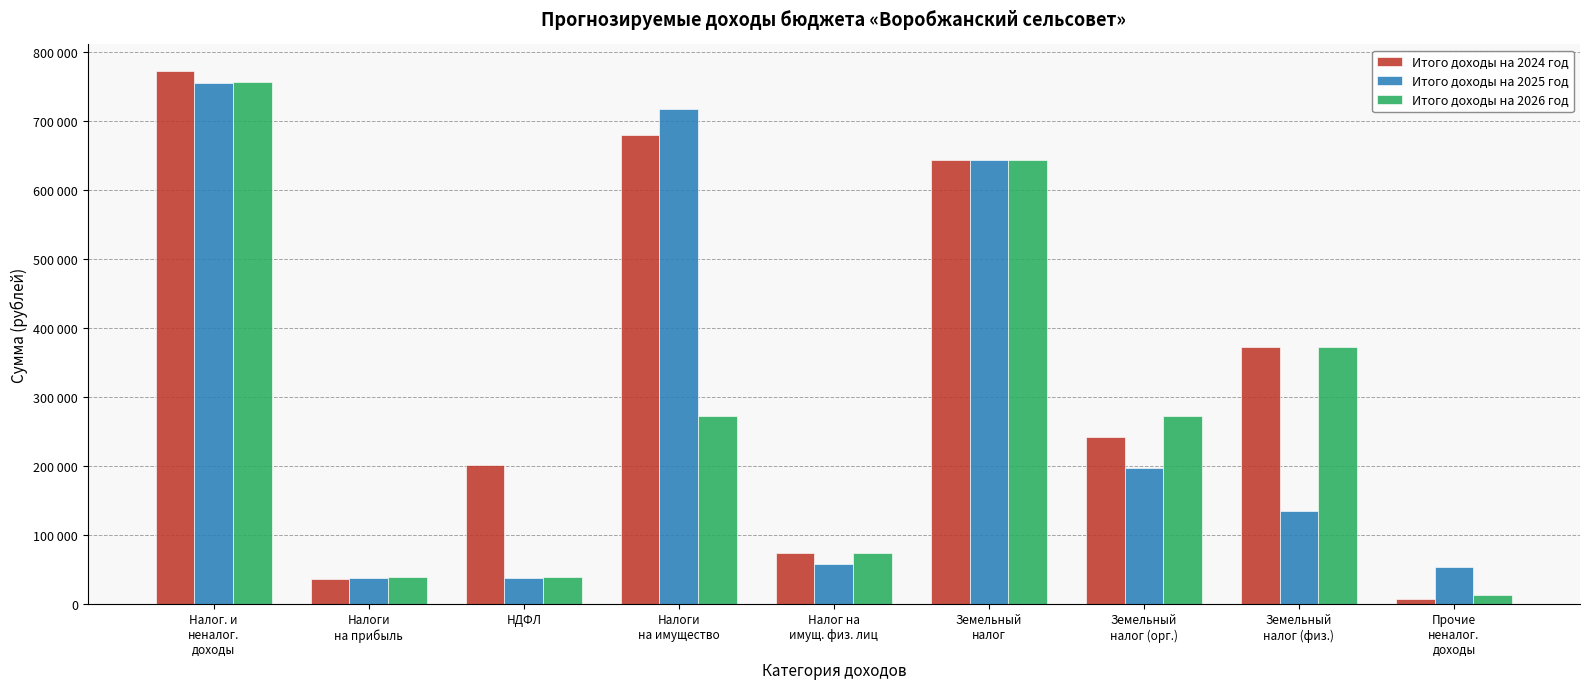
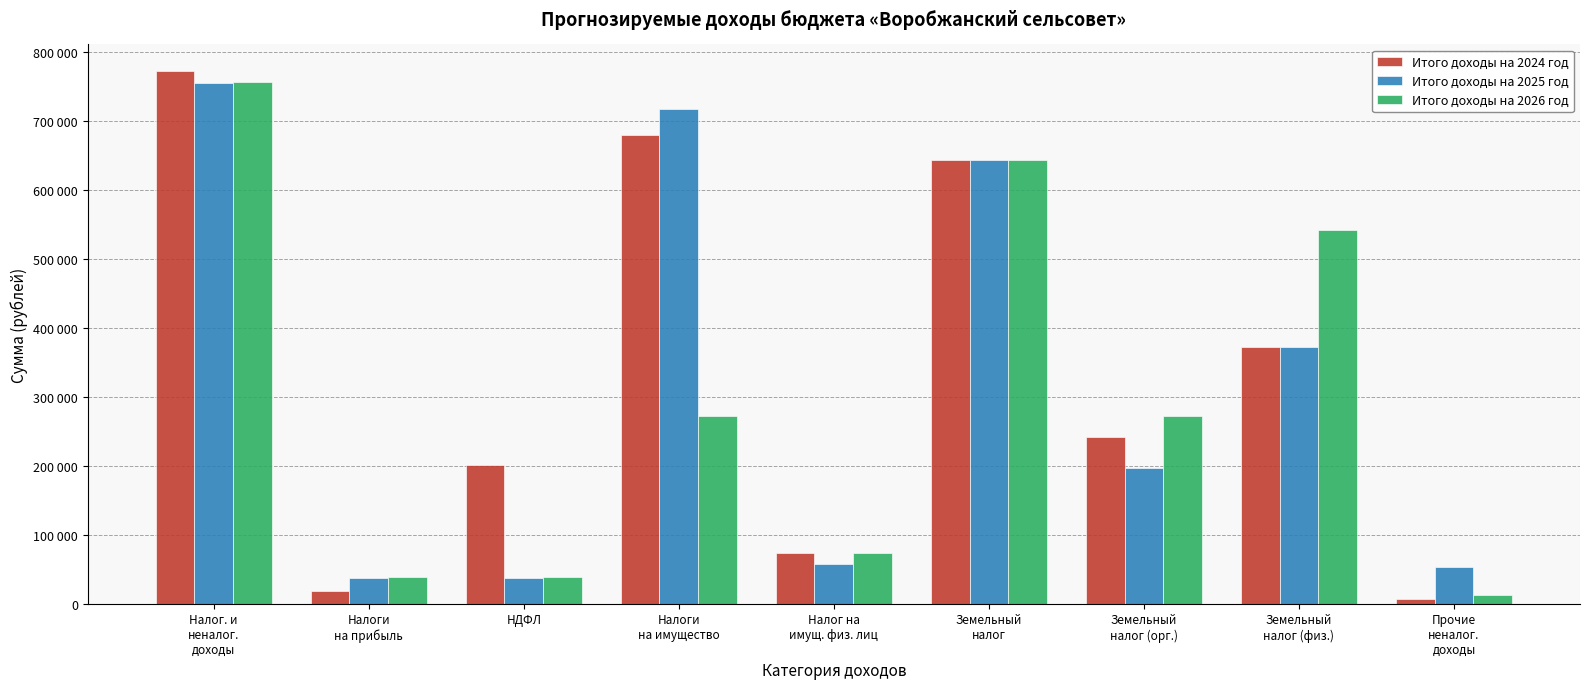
Итого доходы на 2024 год, Налоги на прибыль: 40000 -> 20000
Итого доходы на 2025 год, Земельный налог (физ.): 140000 -> 370000
Итого доходы на 2026 год, Земельный налог (физ.): 370000 -> 540000
